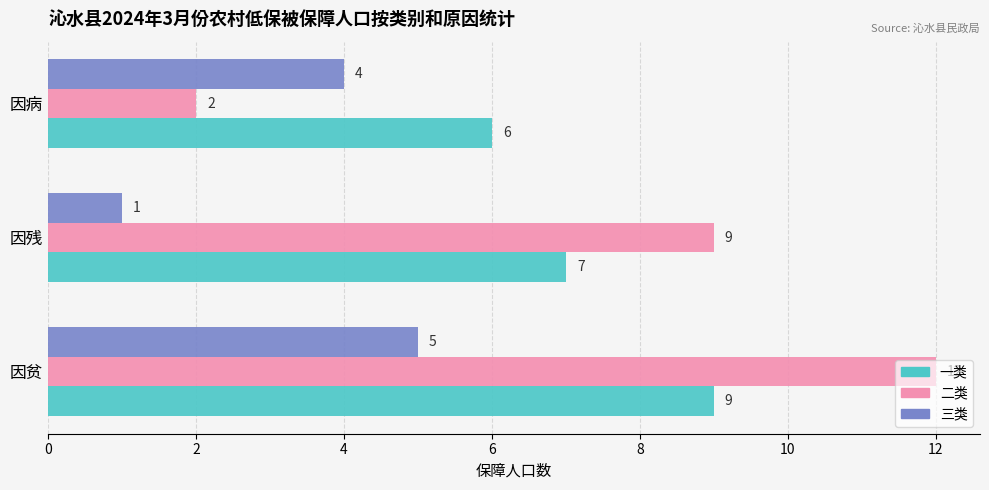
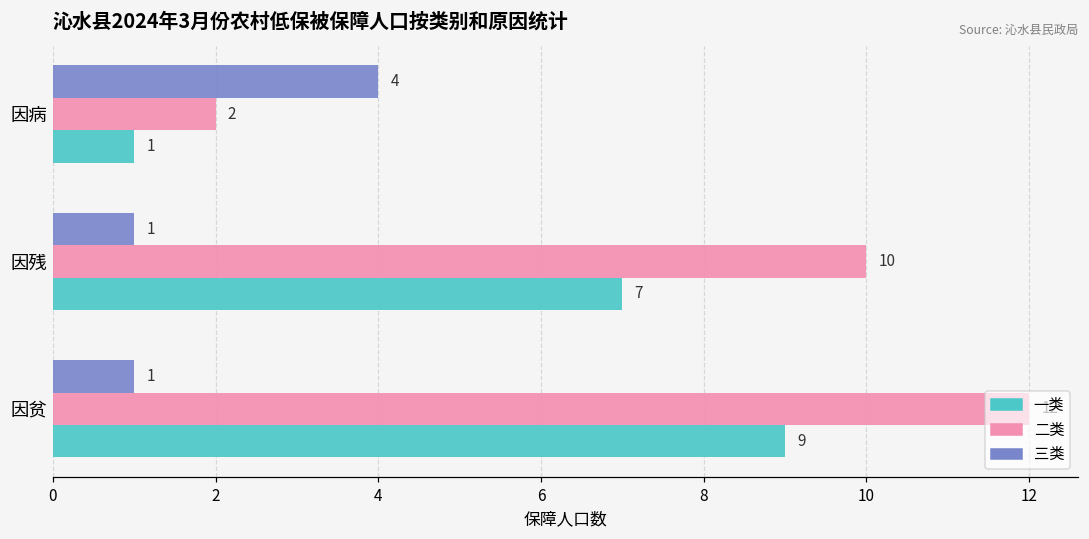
一类, 因病: 6 -> 1
二类, 因残: 9 -> 10
三类, 因贫: 5 -> 1
